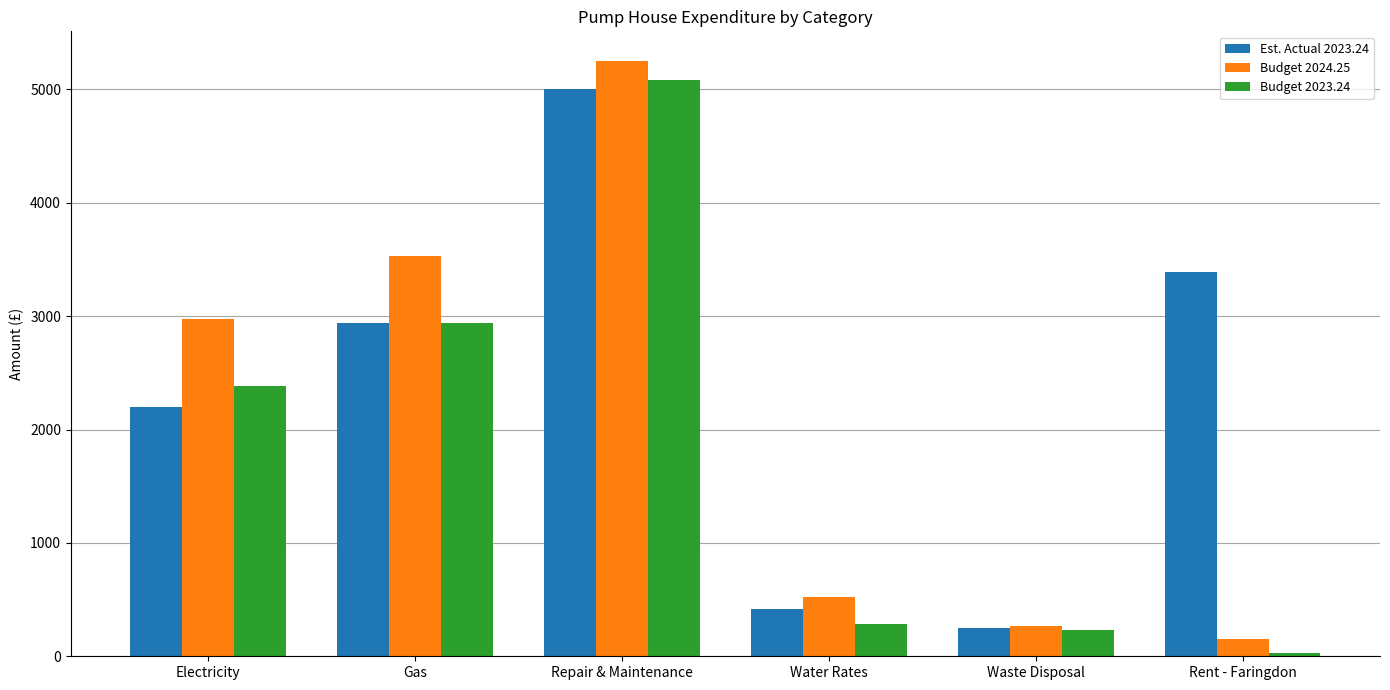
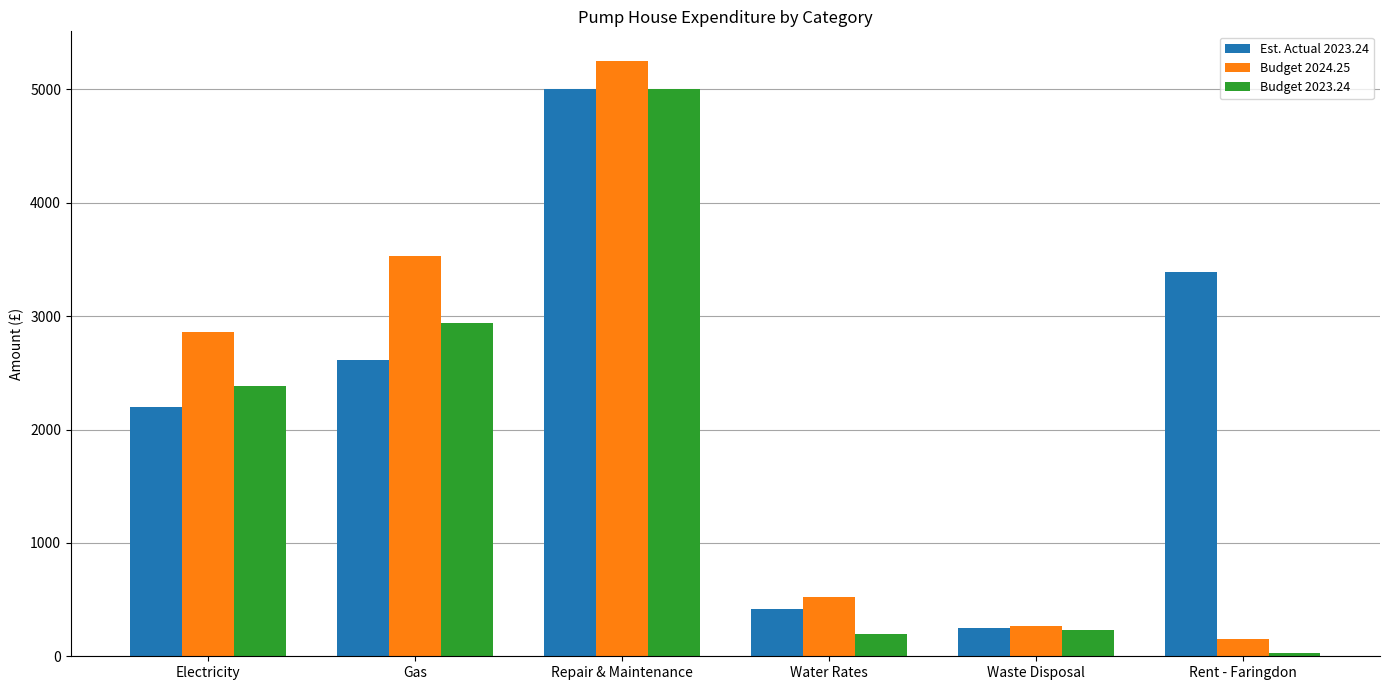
Budget 2024.25, Electricity: 2980 -> 2860
Est. Actual 2023.24, Gas: 2940 -> 2610
Budget 2023.24, Repair & Maintenance: 5080 -> 5000
Budget 2023.24, Water Rates: 280 -> 190
